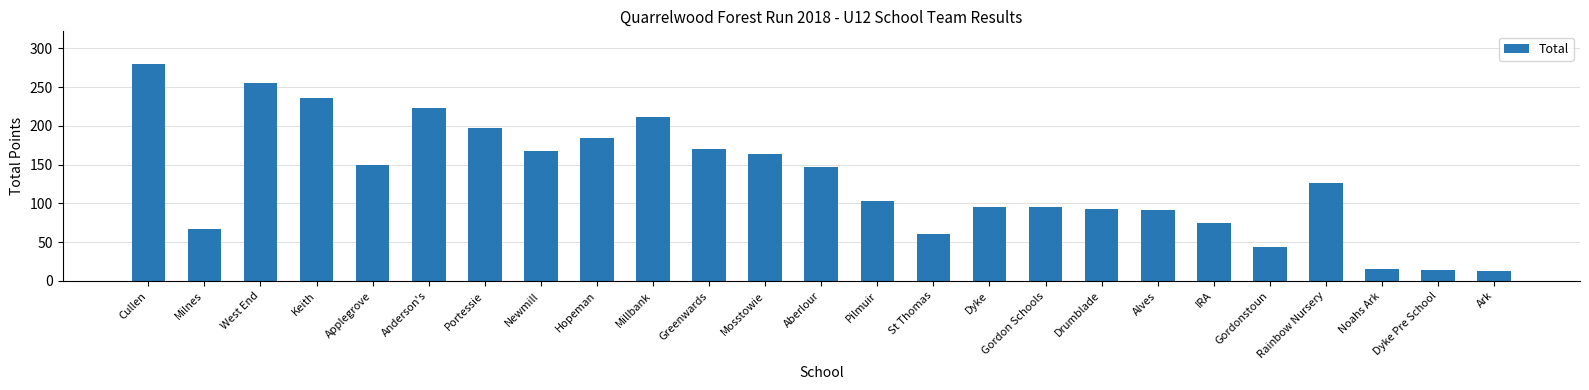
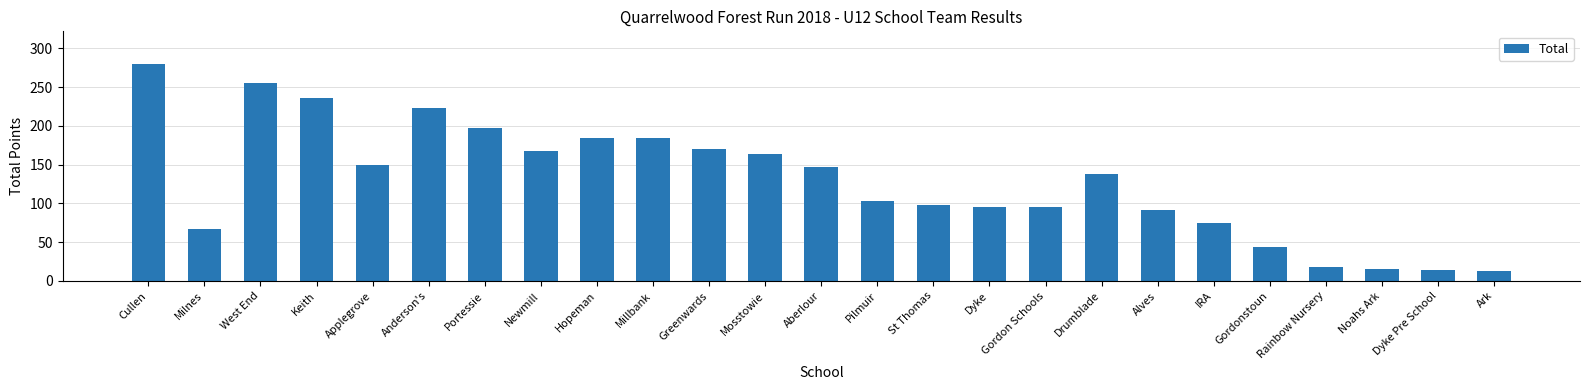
Millbank: 210 -> 180
St Thomas: 60 -> 100
Drumblade: 90 -> 140
Rainbow Nursery: 130 -> 20
